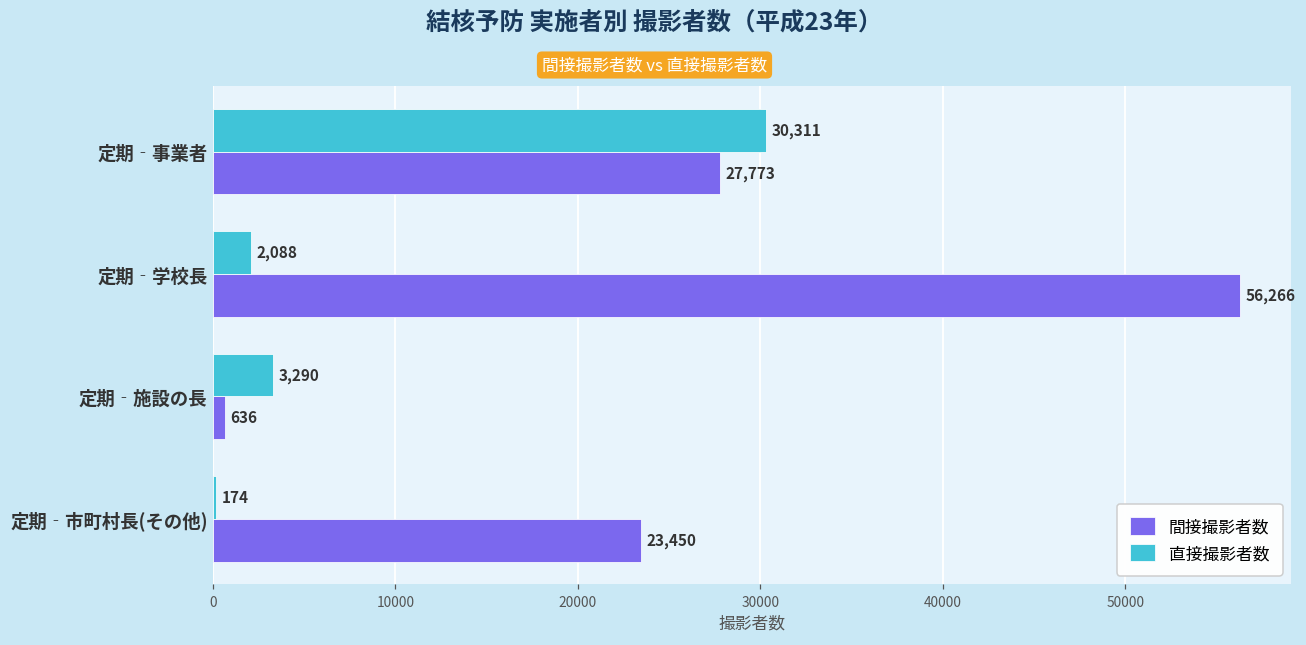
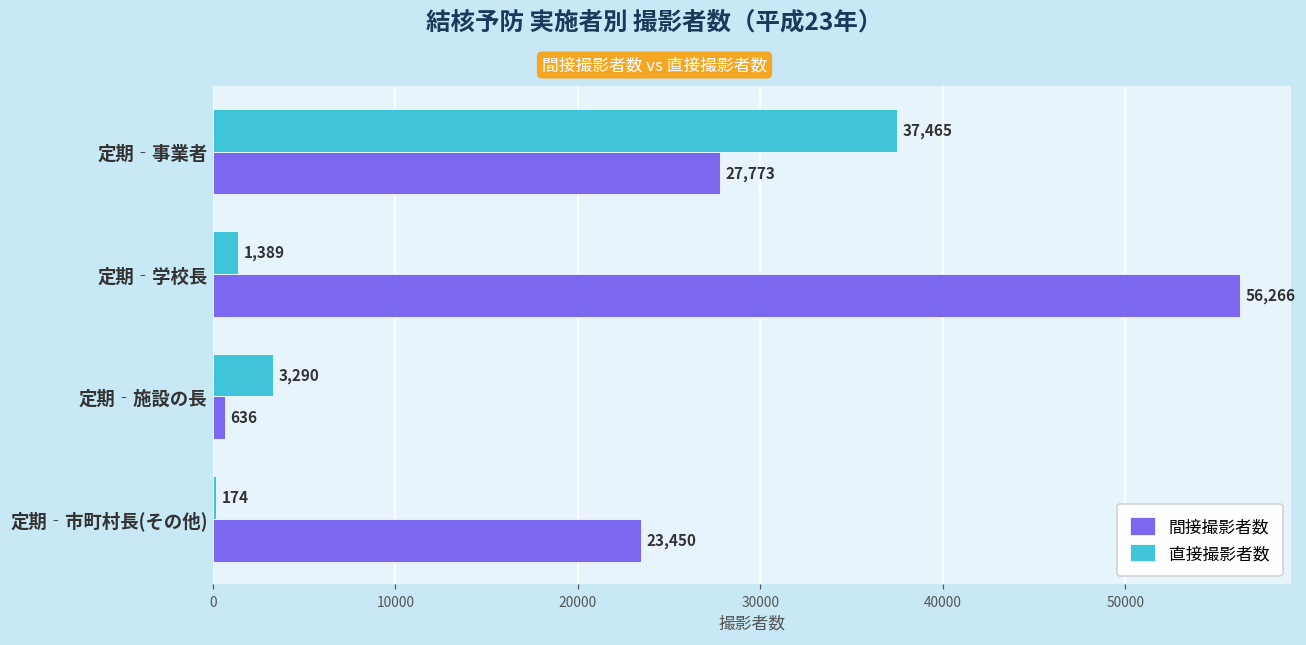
直接撮影者数, 定期‐事業者: 30,311 -> 37,465
直接撮影者数, 定期‐学校長: 2,088 -> 1,389
